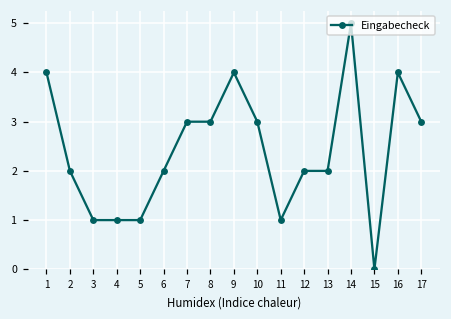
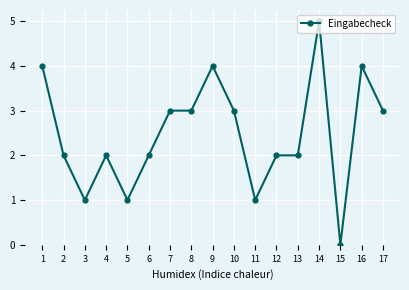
4: 1 -> 2
